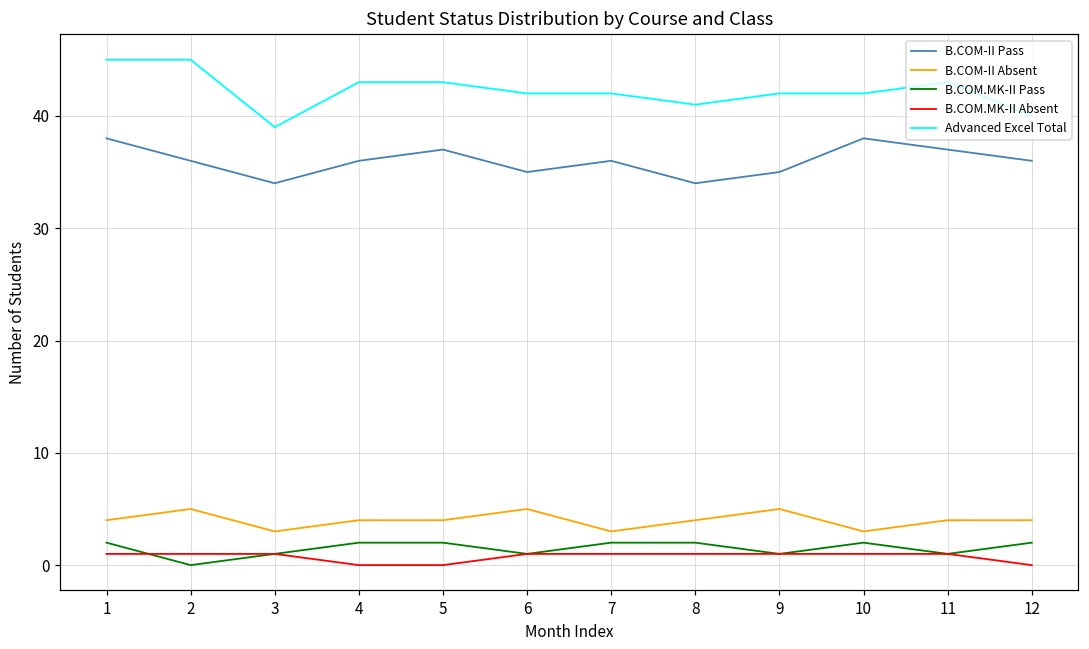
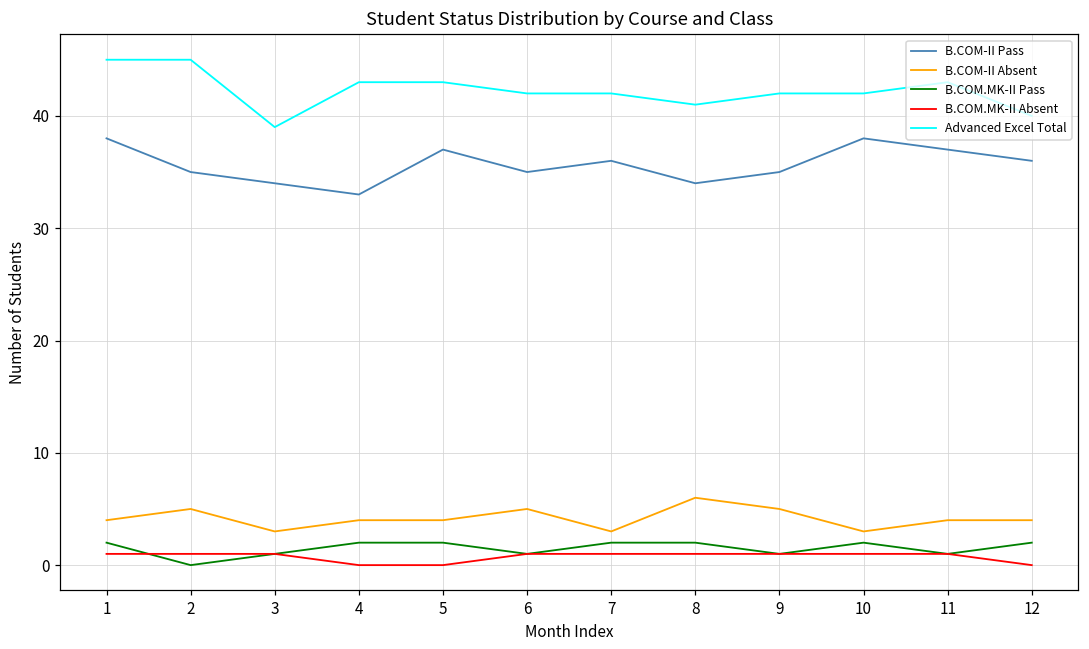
B.COM-II Pass, 2: 36 -> 35
B.COM-II Pass, 4: 36 -> 33
B.COM-II Absent, 8: 4 -> 6
